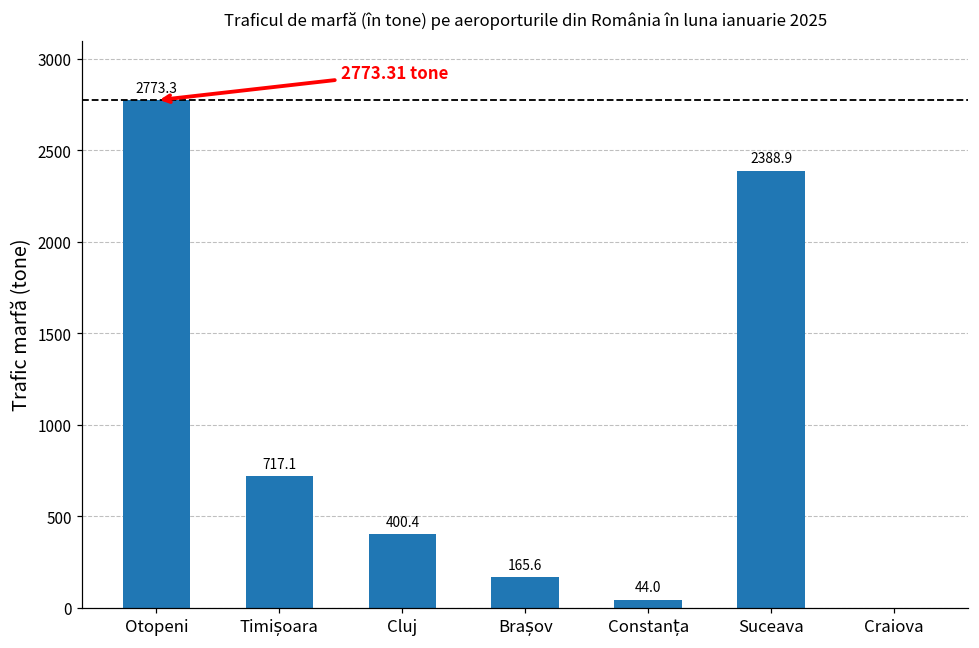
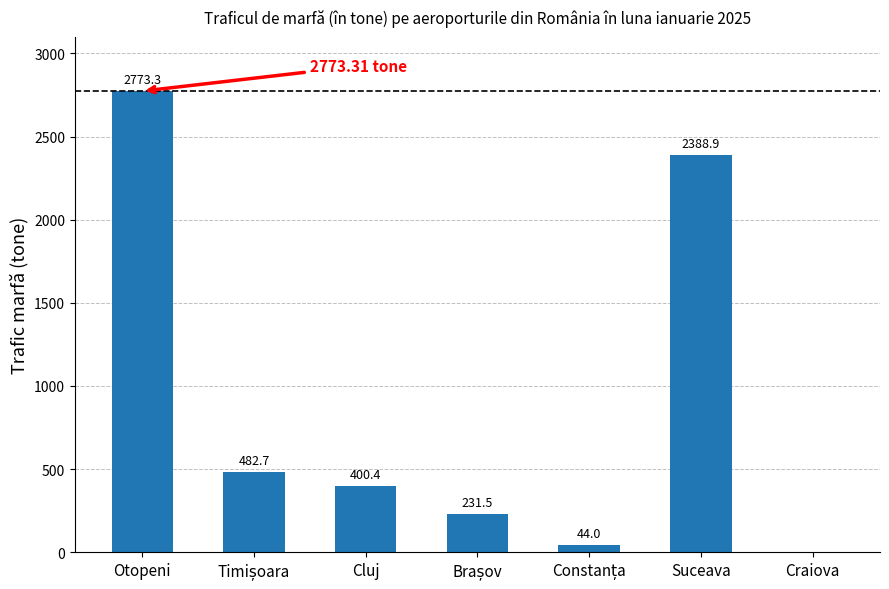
Timișoara: 717.1 -> 482.7
Brașov: 165.6 -> 231.5
